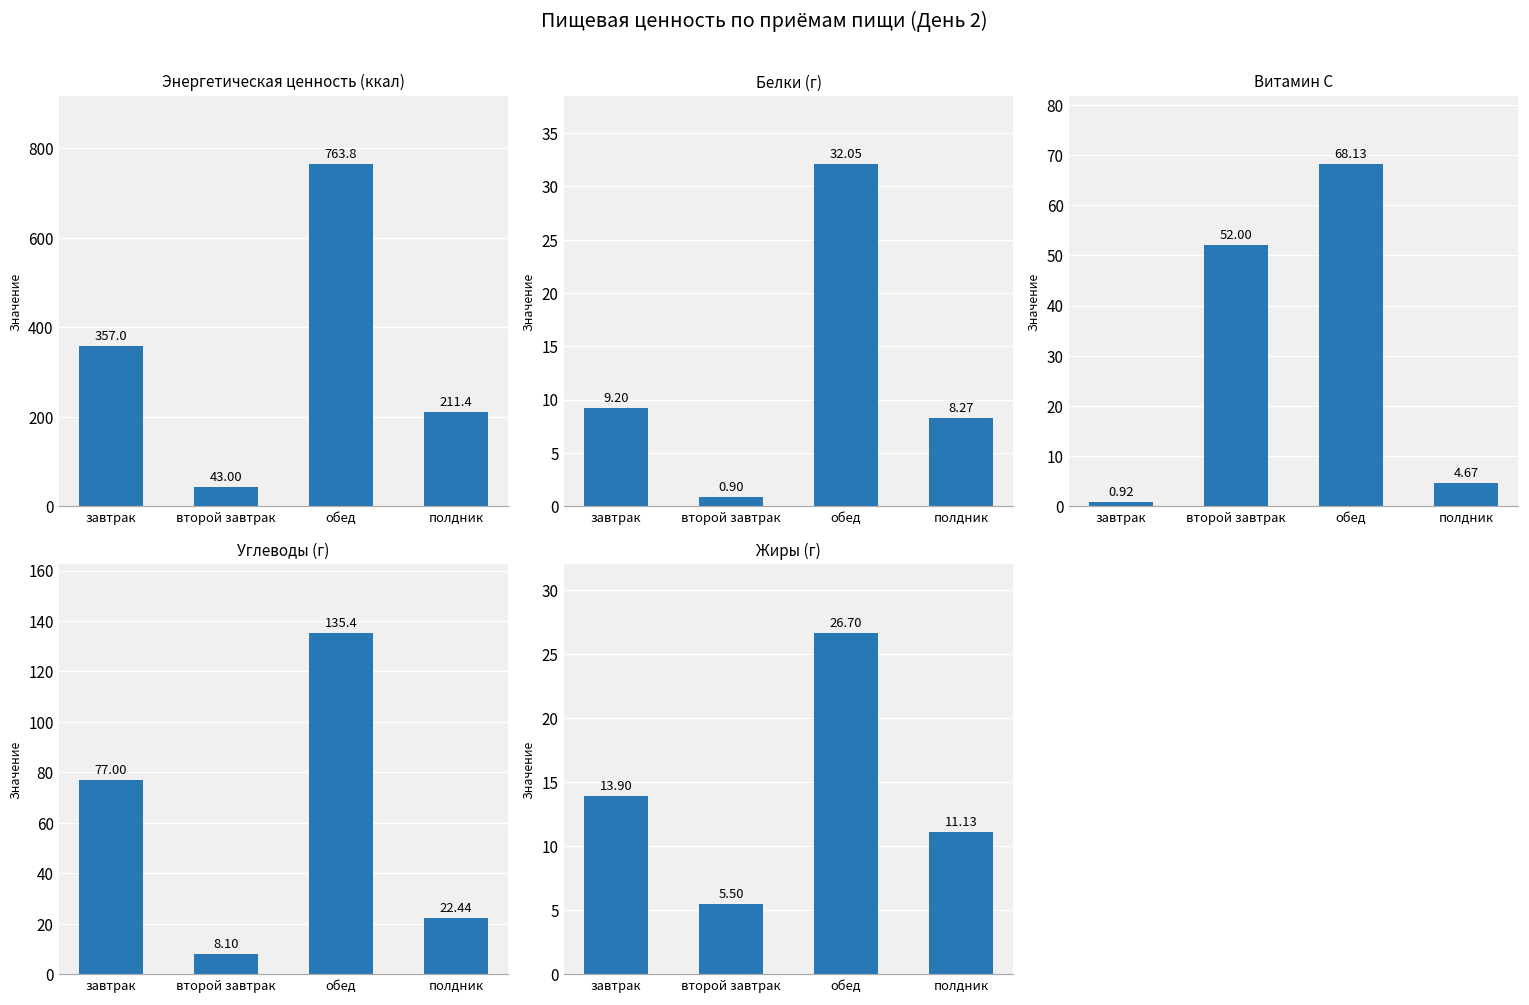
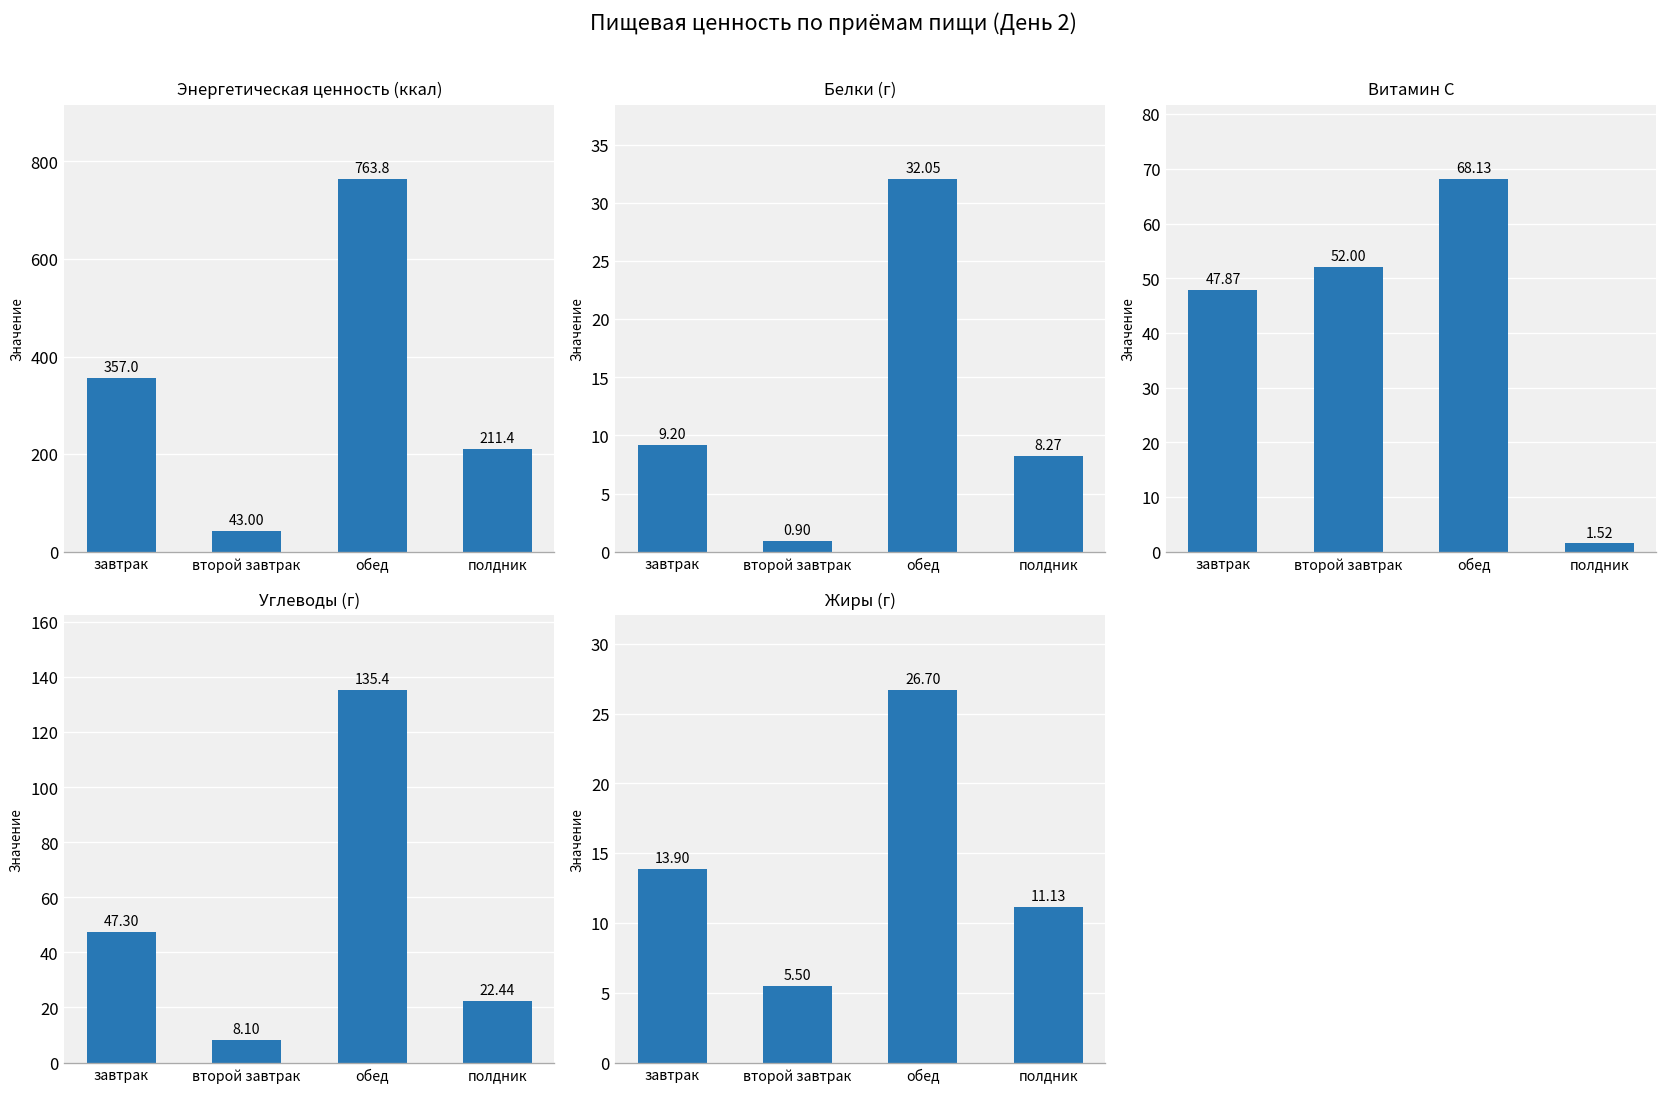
Витамин С, завтрак: 0.92 -> 47.87
Витамин С, полдник: 4.67 -> 1.52
Углеводы (г), завтрак: 77.00 -> 47.30
